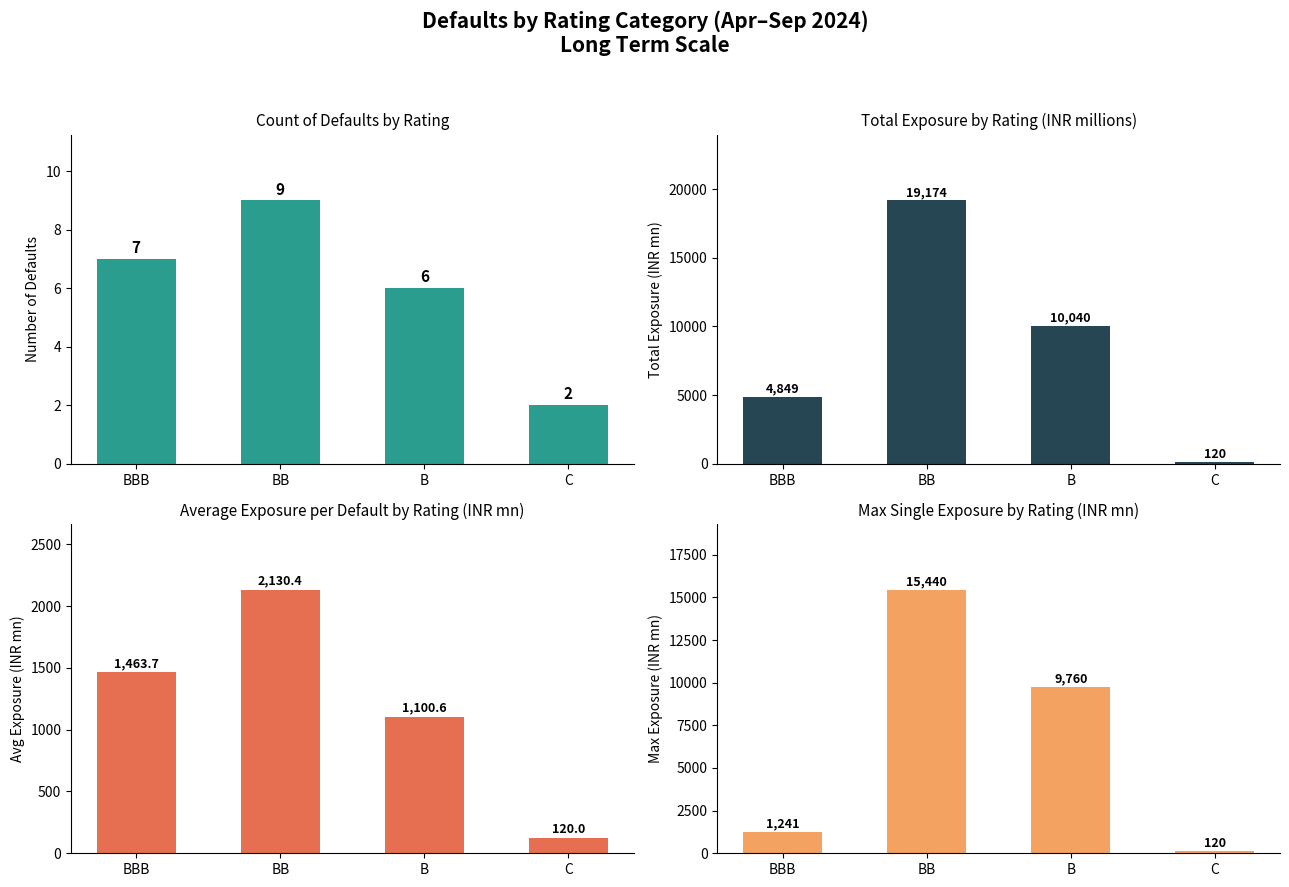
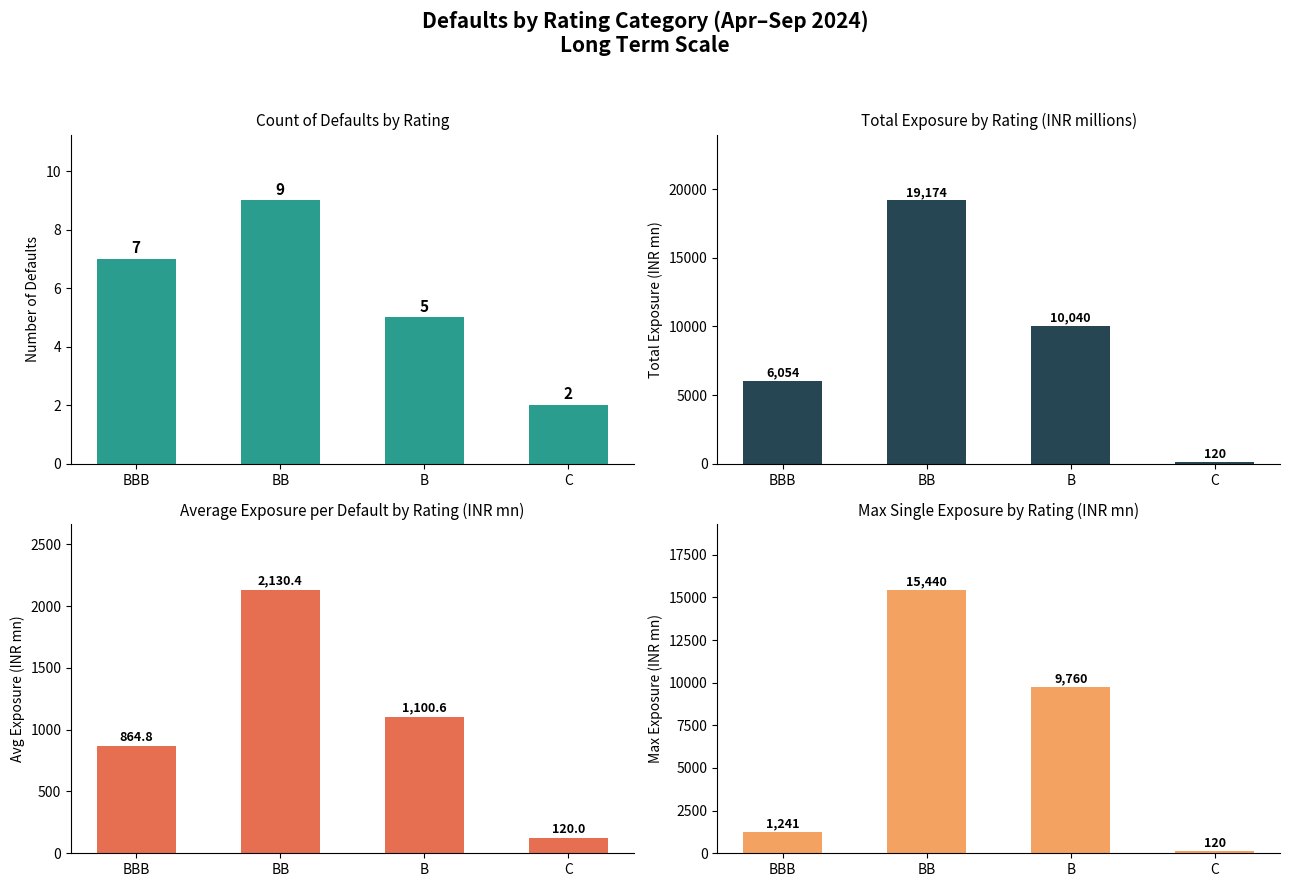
Count of Defaults by Rating, B: 6 -> 5
Total Exposure by Rating (INR millions), BBB: 4,849 -> 6,054
Average Exposure per Default by Rating (INR mn), BBB: 1,463.7 -> 864.8
